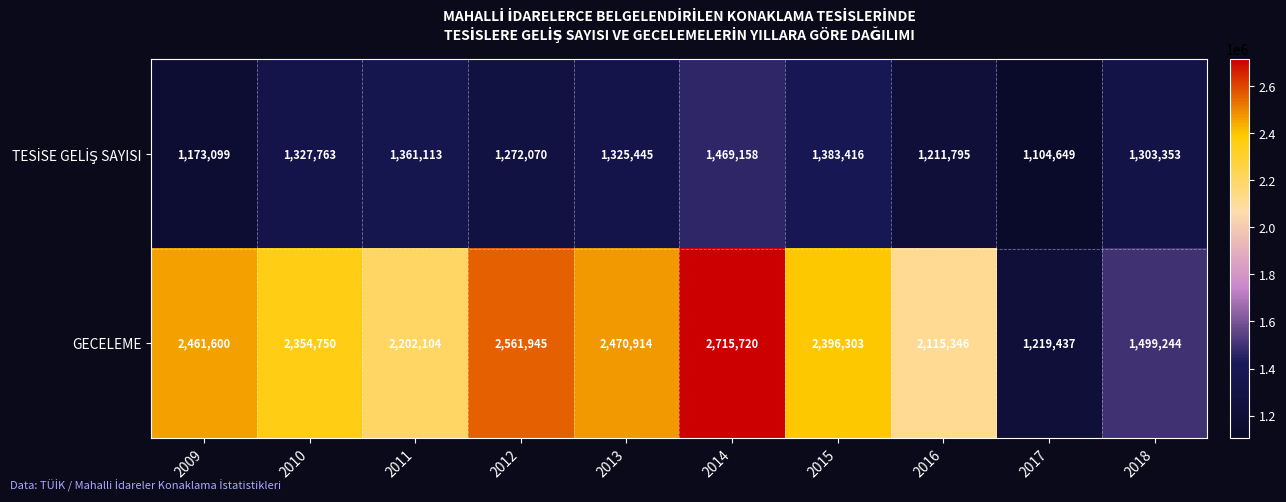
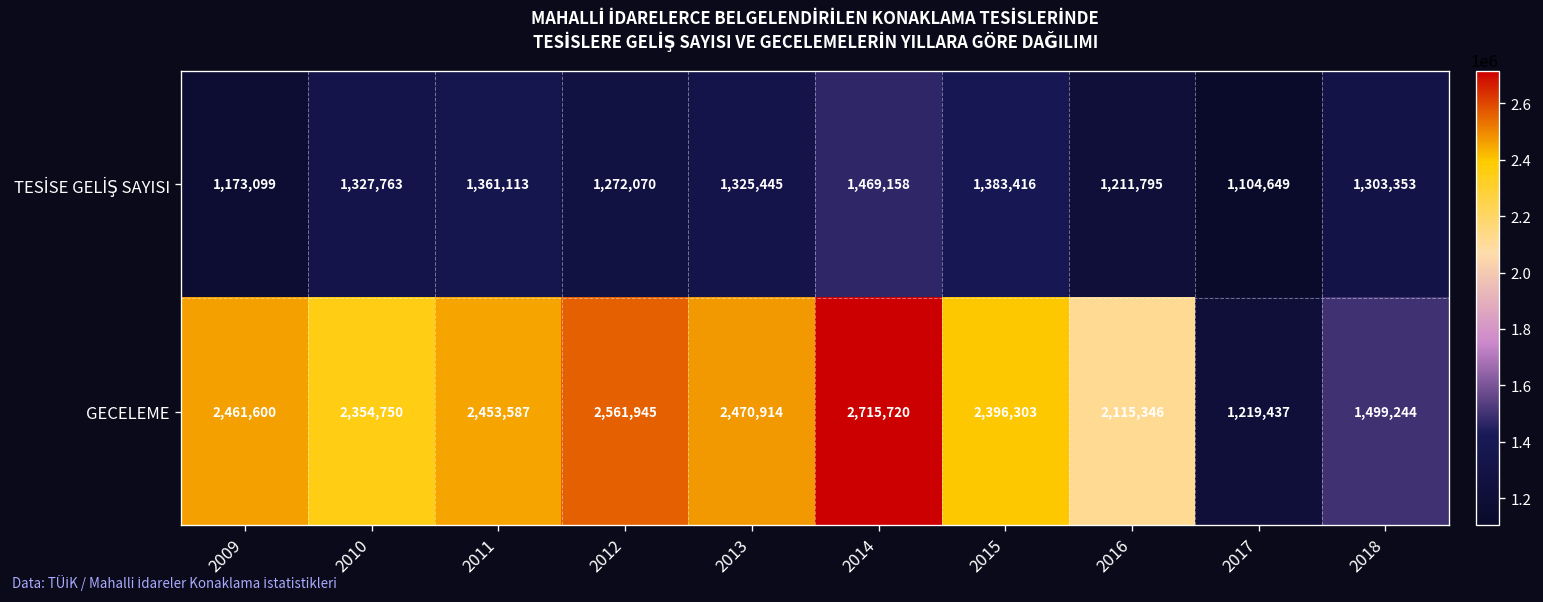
GECELEME, 2011: 2,202,104 -> 2,453,587
